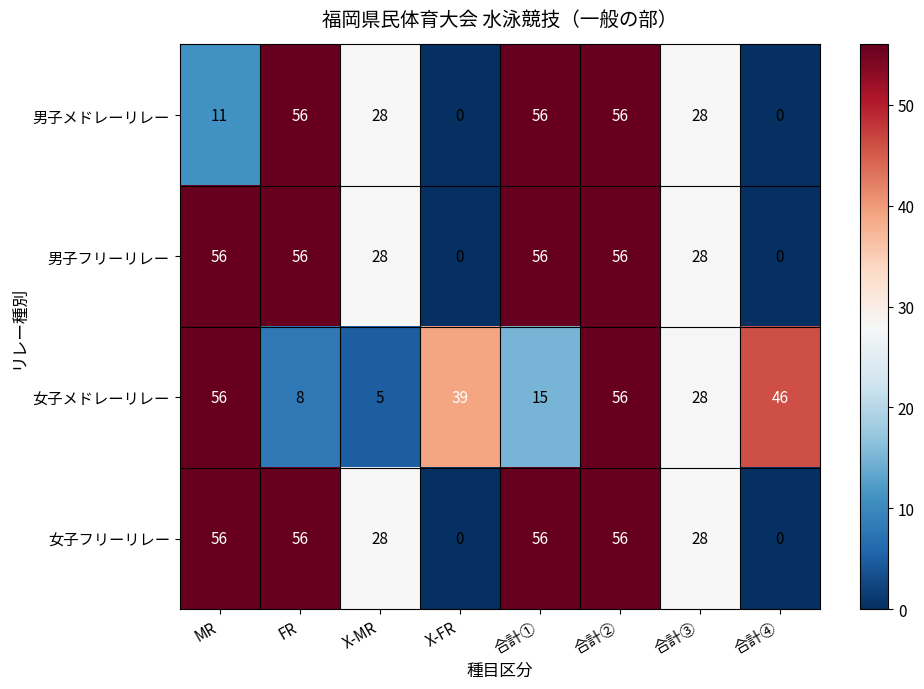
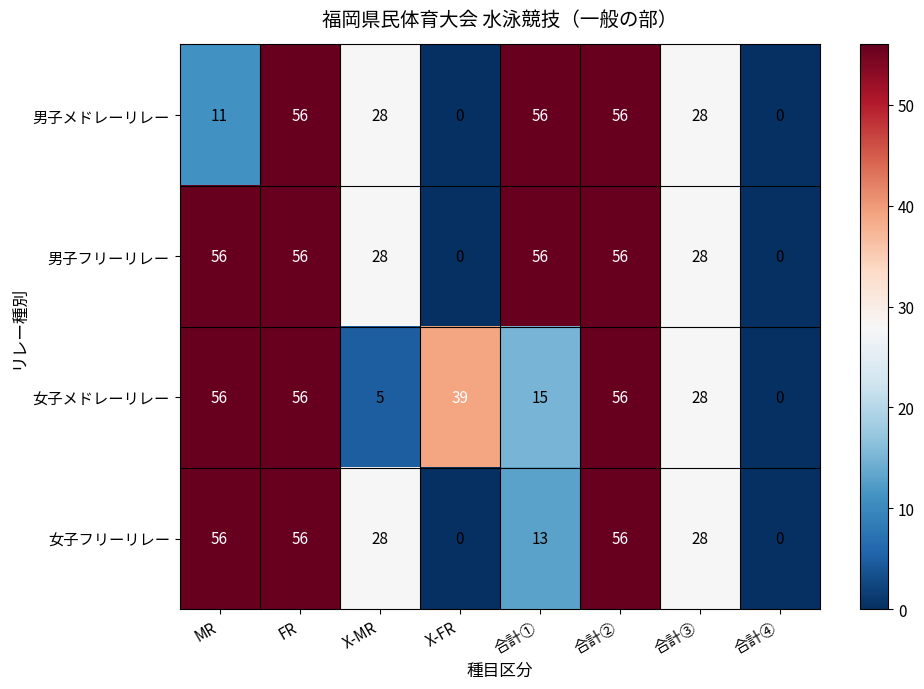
女子メドレーリレー, FR: 8 -> 56
女子メドレーリレー, 合計④: 46 -> 0
女子フリーリレー, 合計①: 56 -> 13
